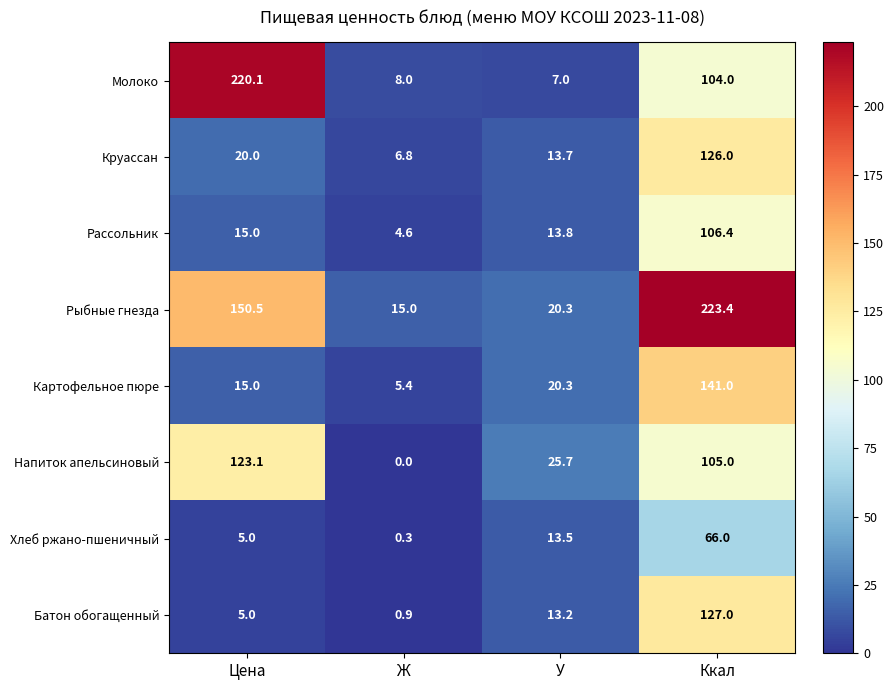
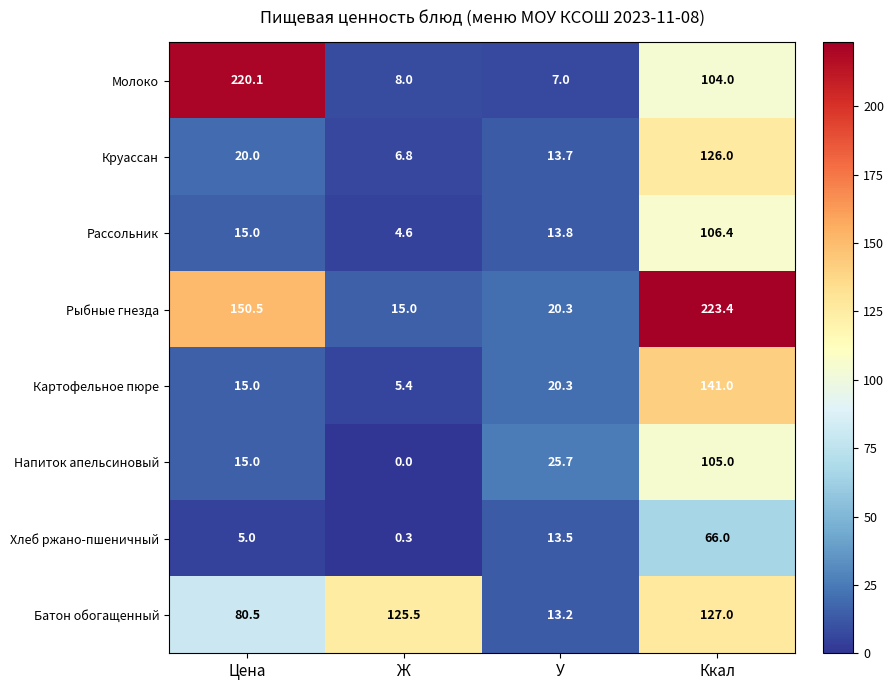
Напиток апельсиновый, Цена: 123.1 -> 15.0
Батон обогащенный, Цена: 5.0 -> 80.5
Батон обогащенный, Ж: 0.9 -> 125.5
